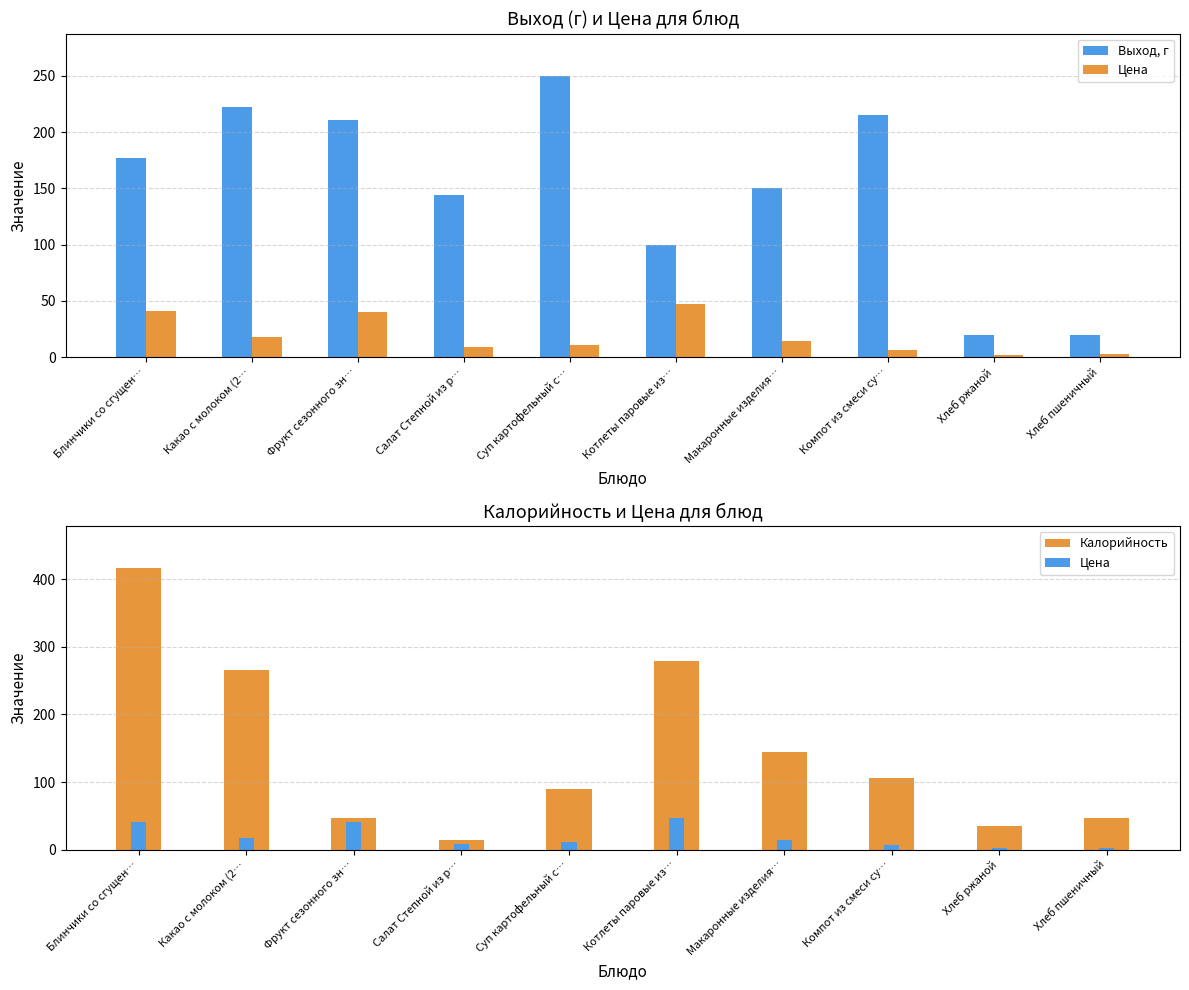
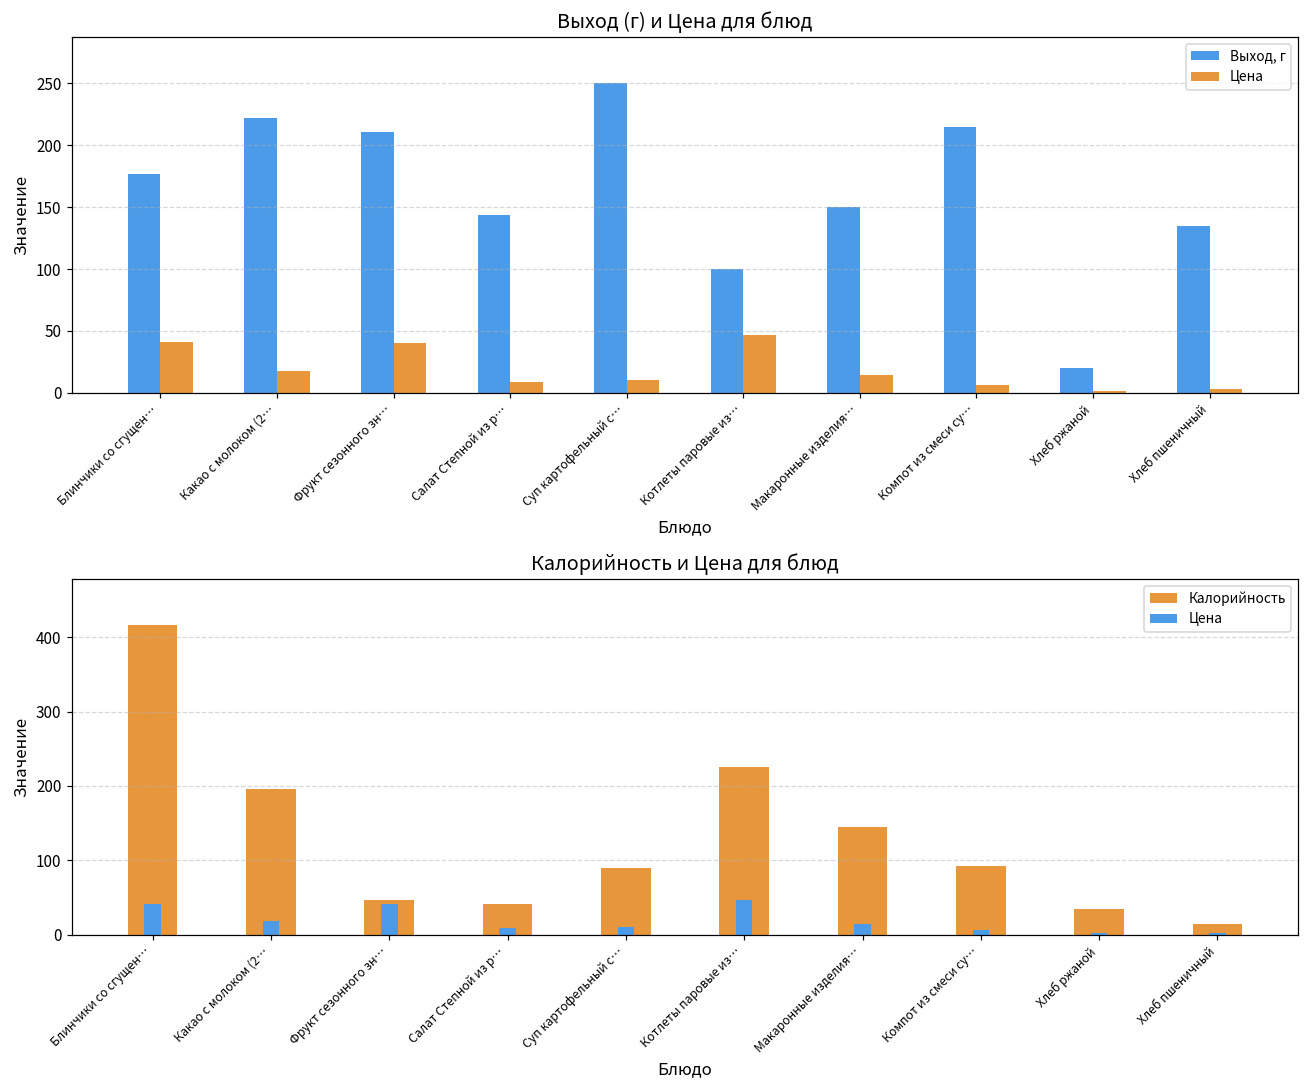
Выход (г) и Цена для блюд, Выход, г, Хлеб пшеничный: 20 -> 135
Калорийность и Цена для блюд, Калорийность, Какао с молоком (2…: 270 -> 200
Калорийность и Цена для блюд, Калорийность, Салат Степной из р…: 10 -> 40
Калорийность и Цена для блюд, Калорийность, Котлеты паровые из…: 280 -> 230
Калорийность и Цена для блюд, Калорийность, Компот из смеси су…: 110 -> 90
Калорийность и Цена для блюд, Калорийность, Хлеб пшеничный: 50 -> 10
